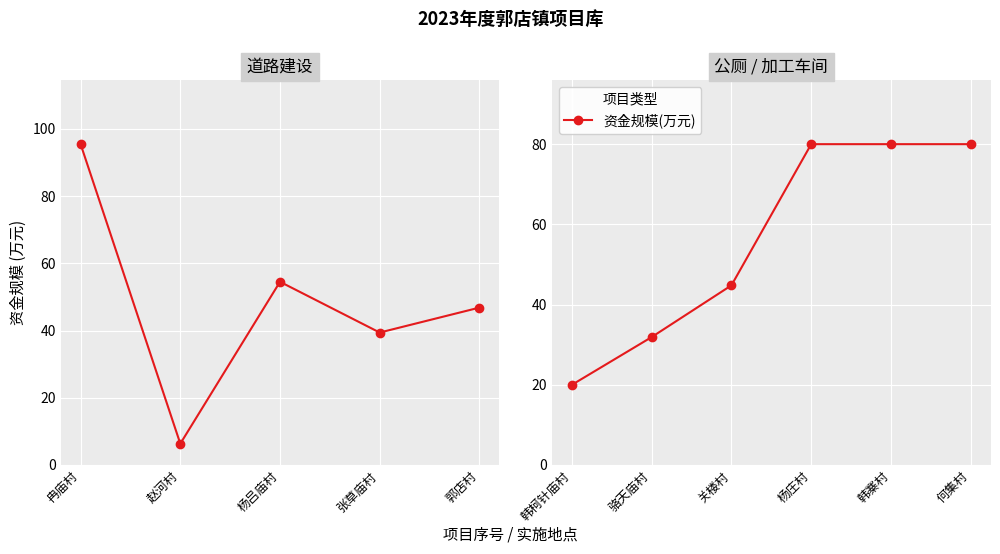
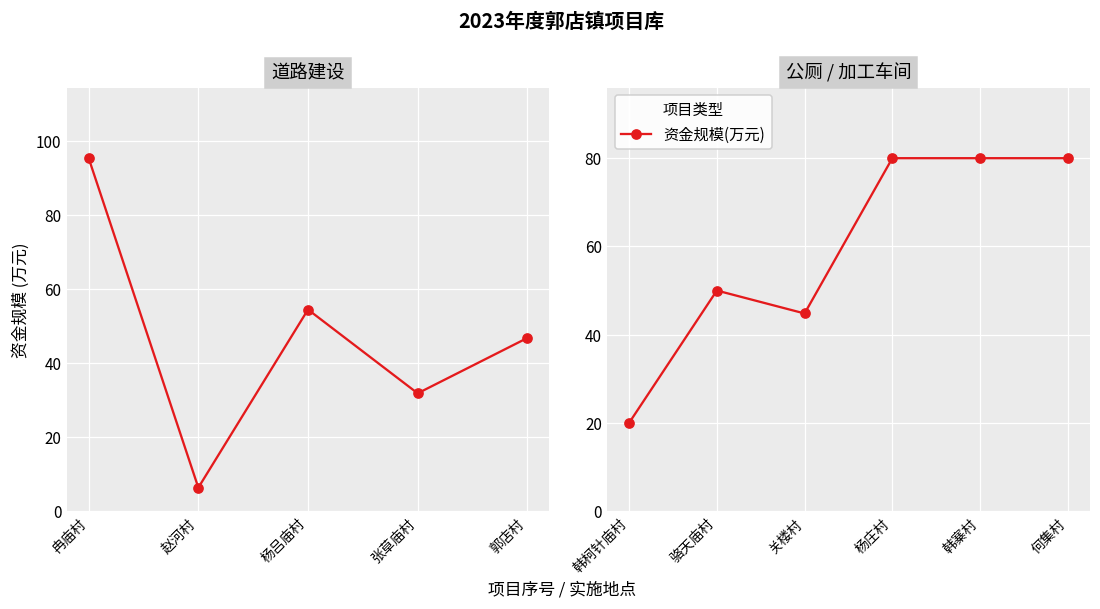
道路建设, 张草庙村: 39 -> 32
公厕 / 加工车间, 骆天庙村: 32 -> 50
